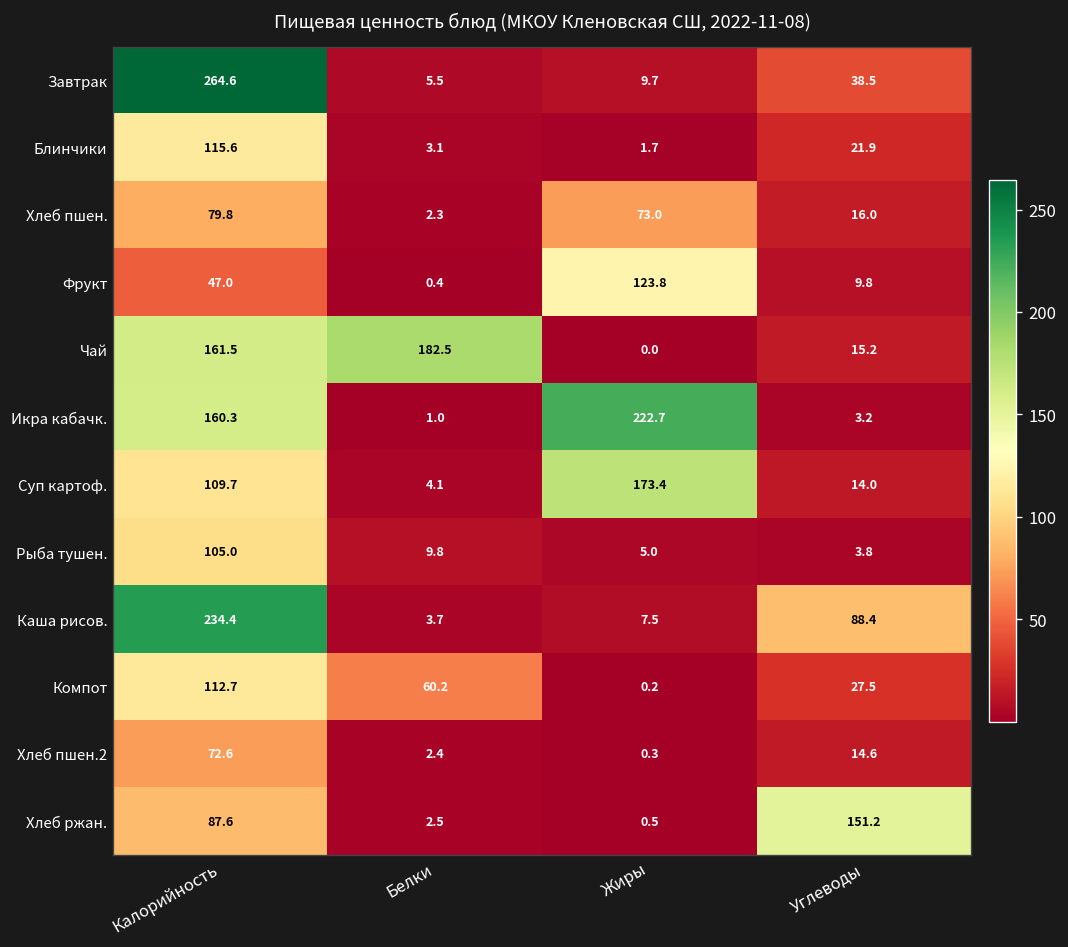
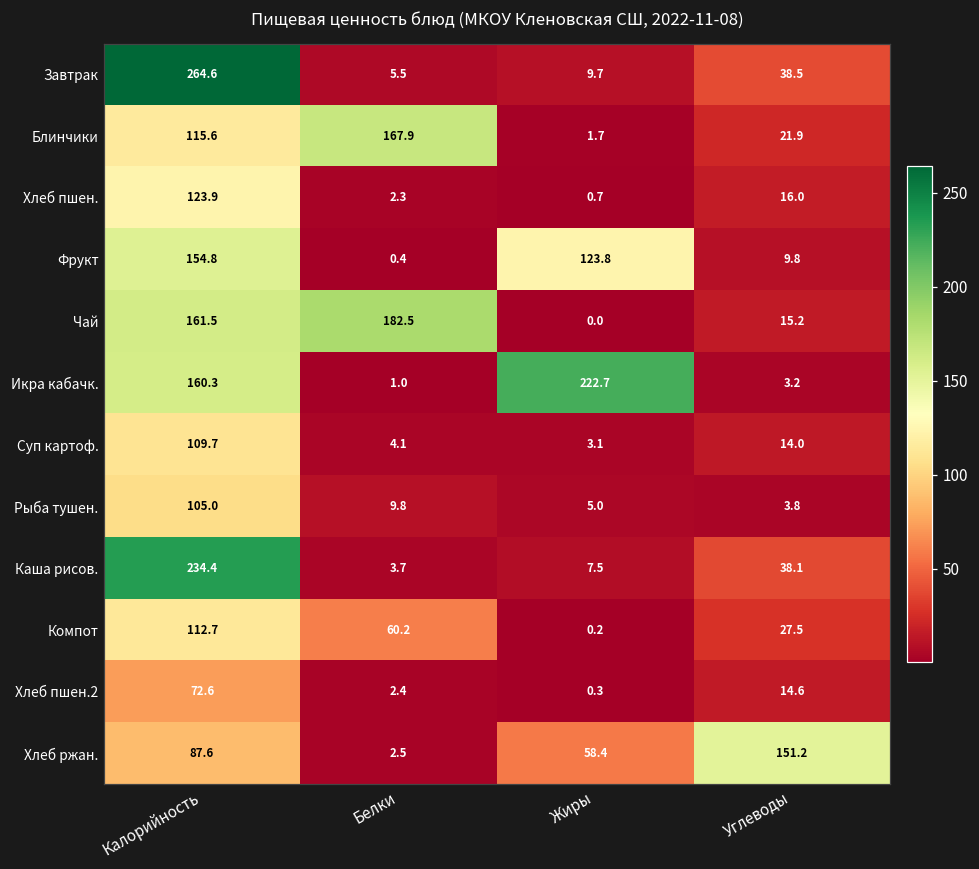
Блинчики, Белки: 3.1 -> 167.9
Хлеб пшен., Калорийность: 79.8 -> 123.9
Хлеб пшен., Жиры: 73.0 -> 0.7
Фрукт, Калорийность: 47.0 -> 154.8
Суп картоф., Жиры: 173.4 -> 3.1
Каша рисов., Углеводы: 88.4 -> 38.1
Хлеб ржан., Жиры: 0.5 -> 58.4
